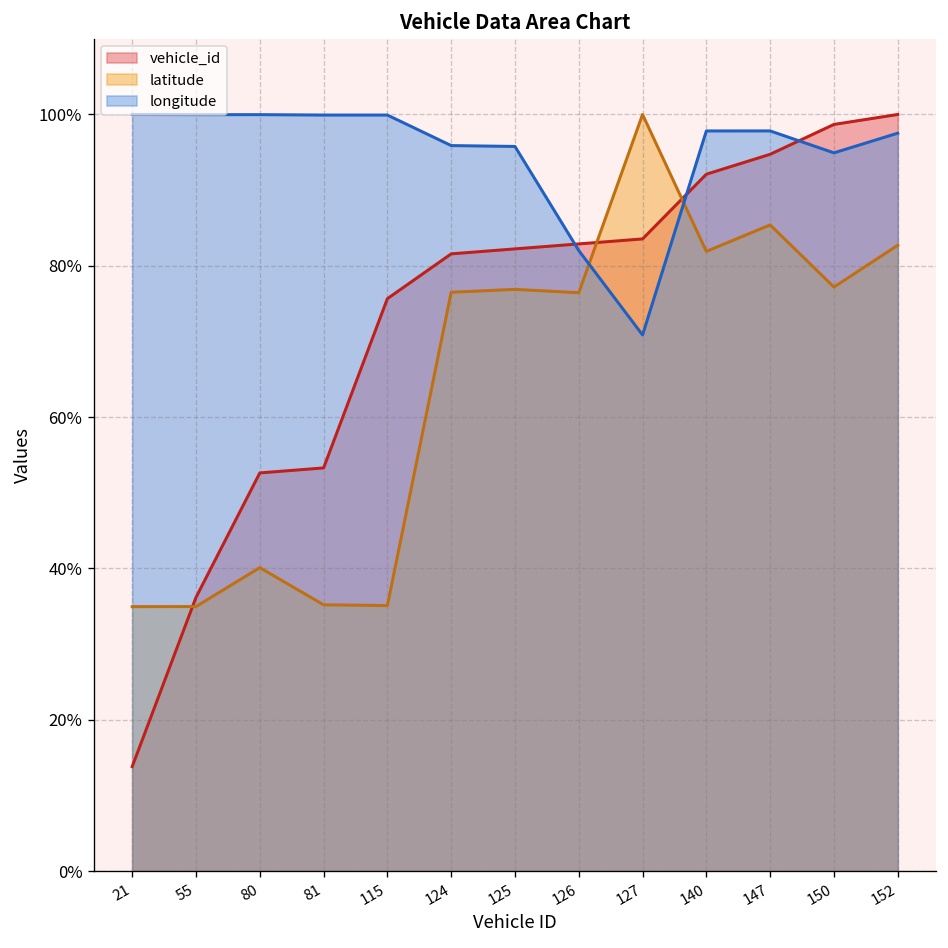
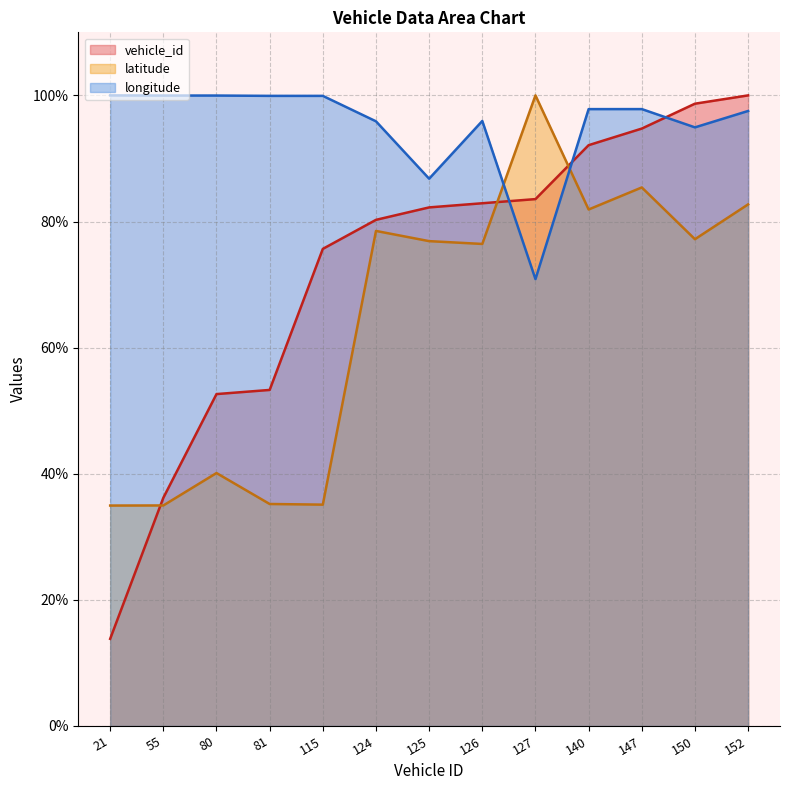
vehicle_id, 124: 82% -> 80%
latitude, 124: 77% -> 79%
longitude, 125: 96% -> 87%
longitude, 126: 82% -> 96%
